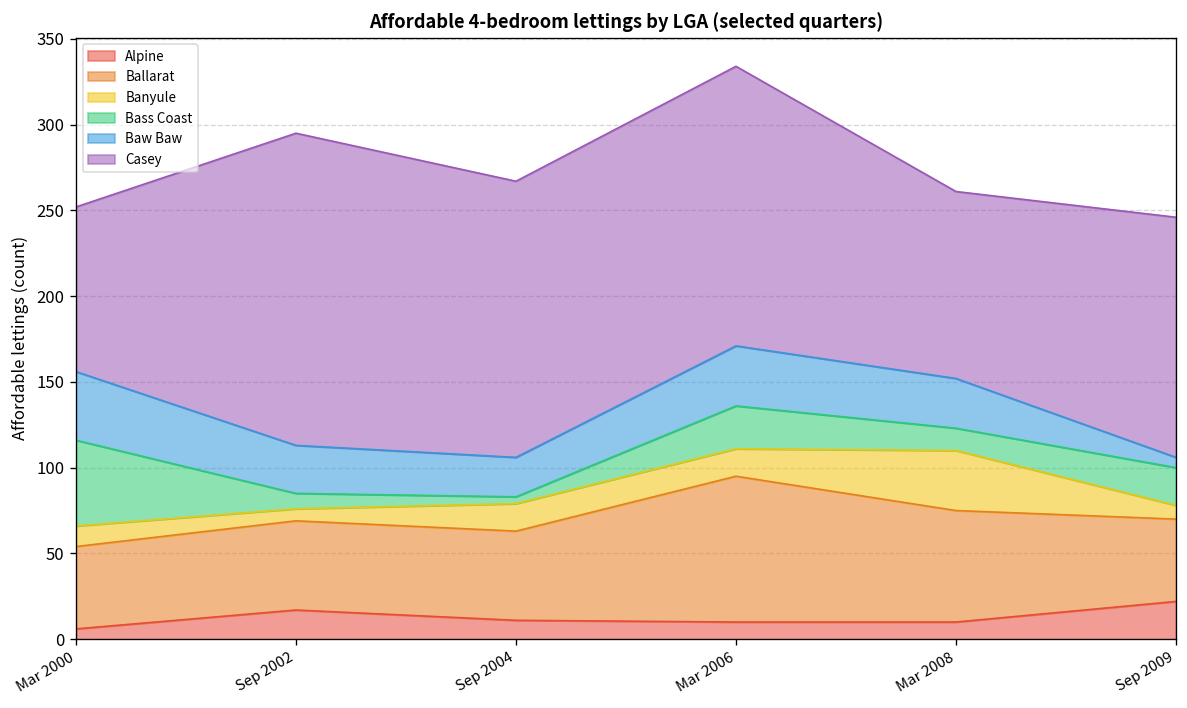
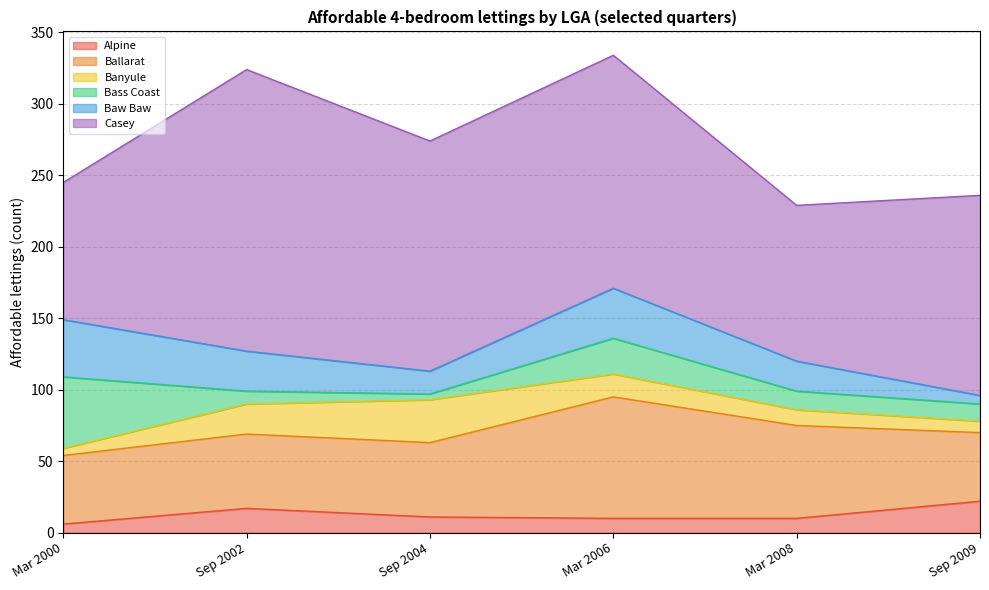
Banyule, Mar 2000: 12 -> 5
Banyule, Sep 2002: 7 -> 21
Casey, Sep 2002: 182 -> 197
Banyule, Sep 2004: 16 -> 30
Baw Baw, Sep 2004: 23 -> 16
Banyule, Mar 2008: 35 -> 11
Baw Baw, Mar 2008: 29 -> 21
Bass Coast, Sep 2009: 22 -> 12
